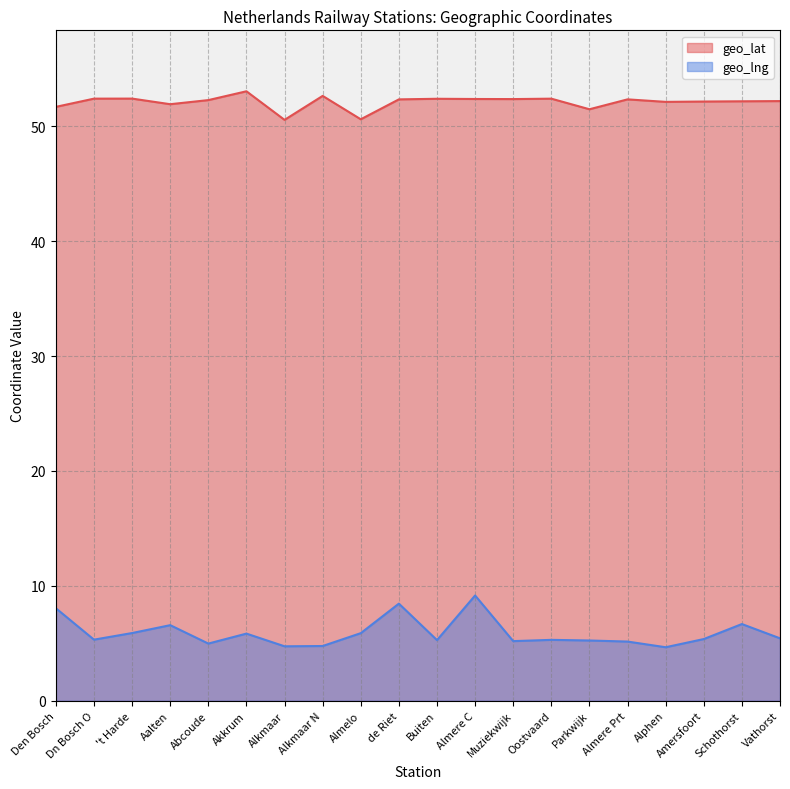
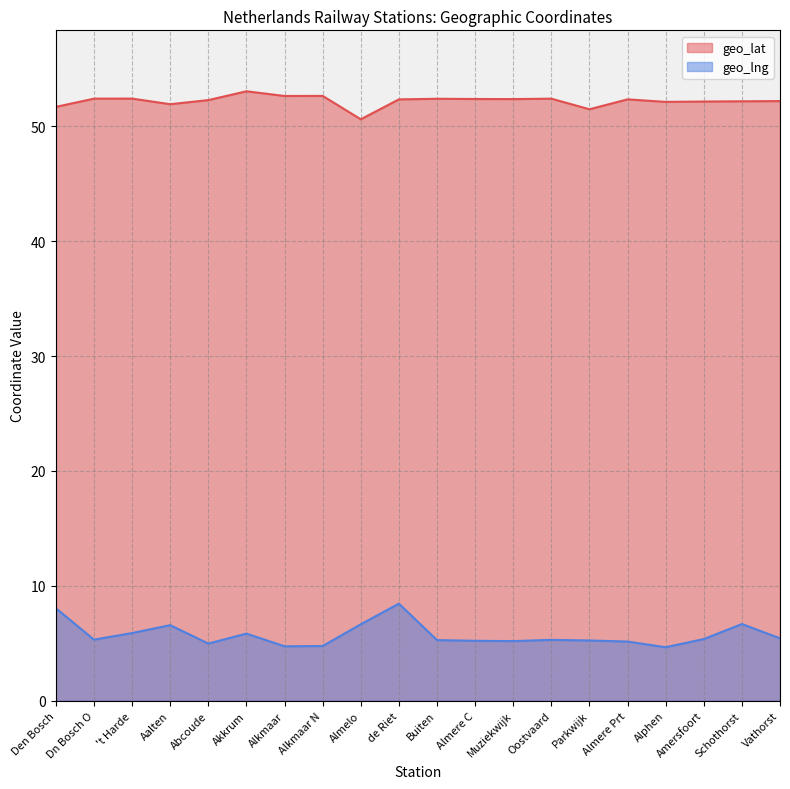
geo_lat, Alkmaar: 50.6 -> 52.6
geo_lng, Almelo: 5.9 -> 6.7
geo_lng, Almere C: 9.2 -> 5.2
